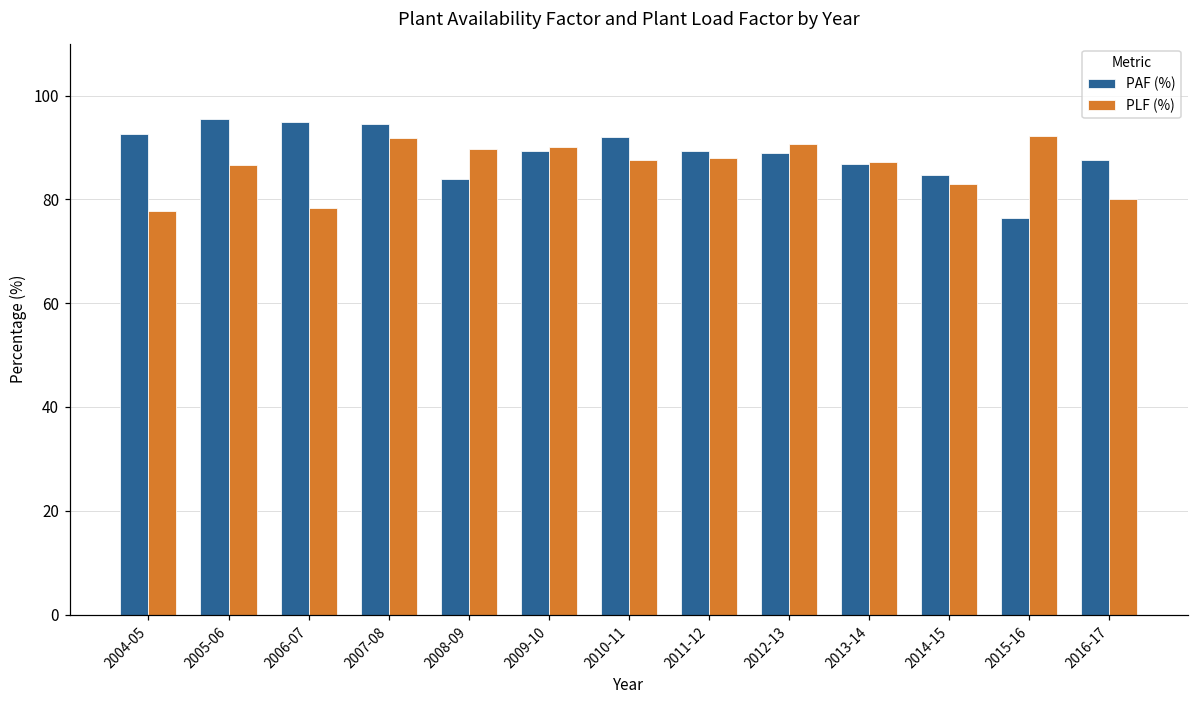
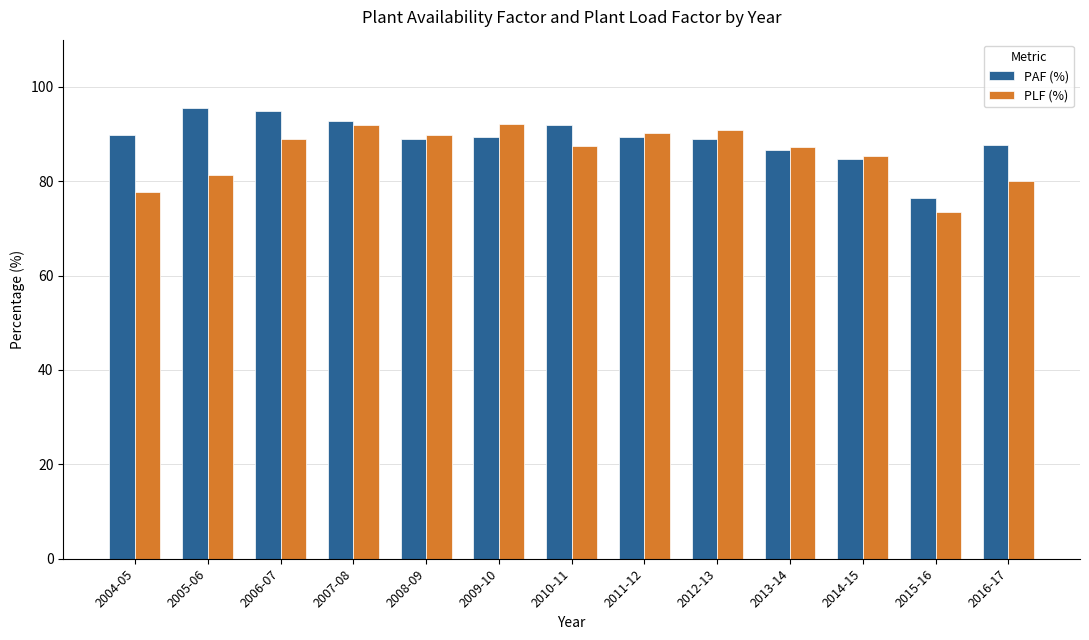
PAF (%), 2004-05: 93 -> 90
PLF (%), 2005-06: 87 -> 81
PLF (%), 2006-07: 78 -> 89
PAF (%), 2007-08: 95 -> 93
PAF (%), 2008-09: 84 -> 89
PLF (%), 2009-10: 90 -> 92
PLF (%), 2011-12: 88 -> 90
PLF (%), 2014-15: 83 -> 85
PLF (%), 2015-16: 92 -> 73
